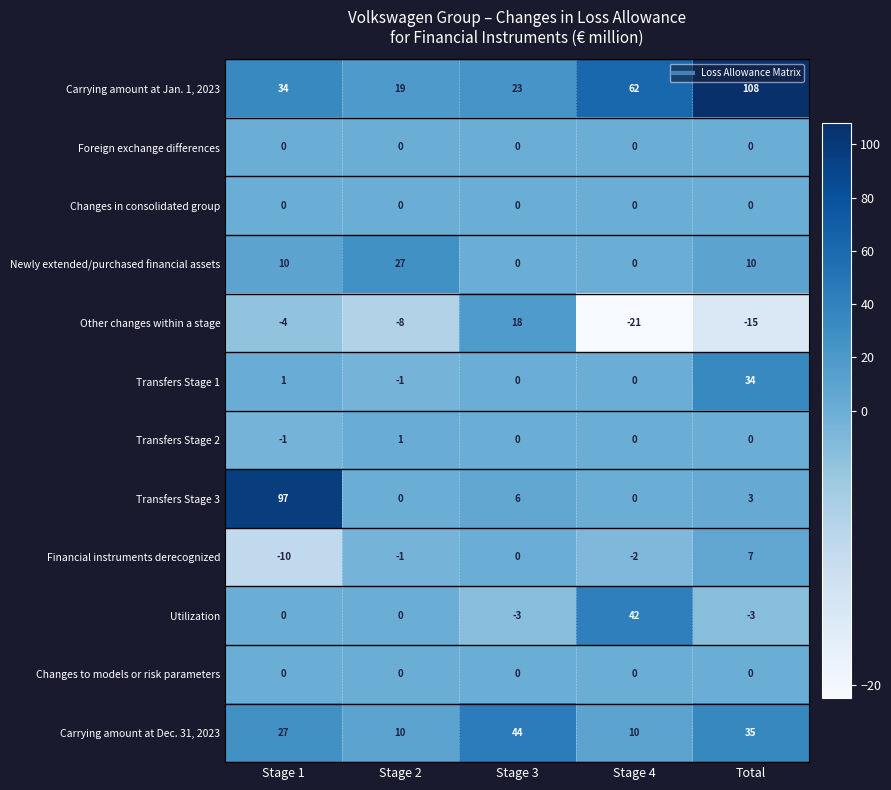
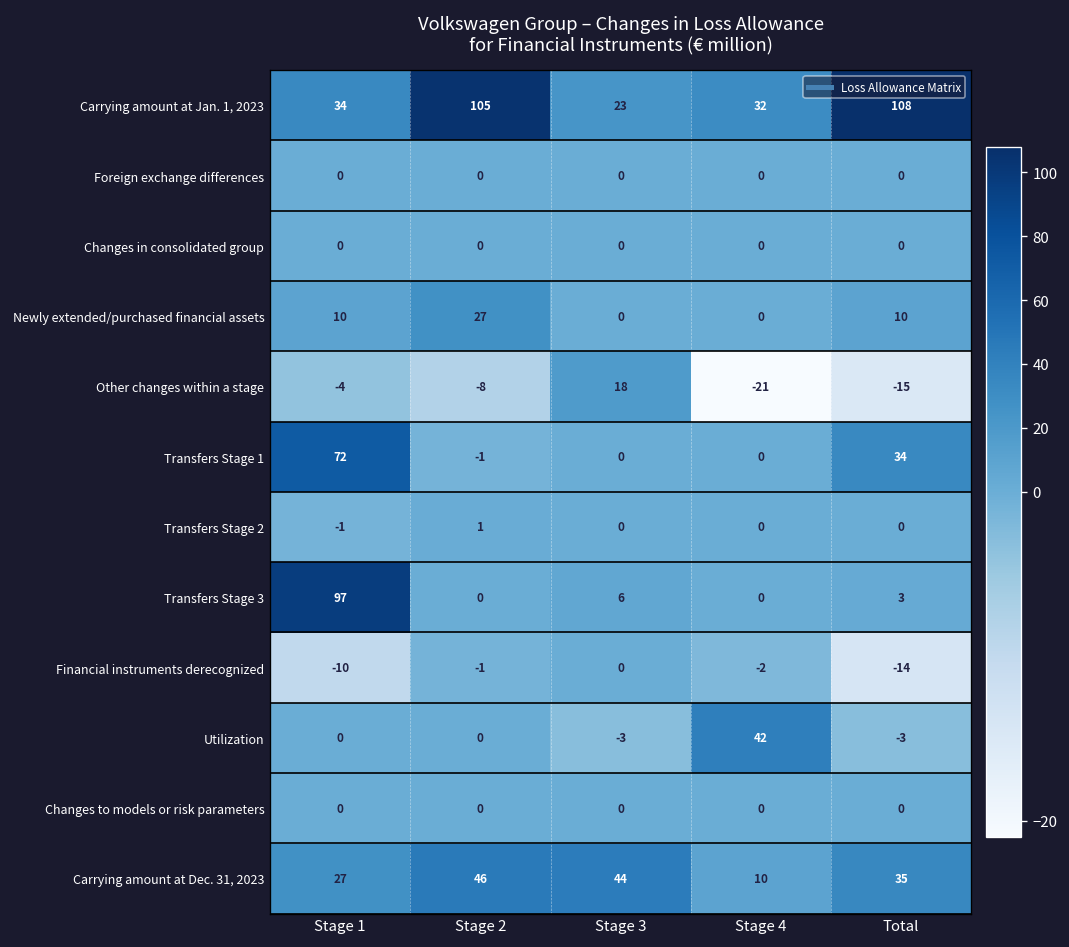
Carrying amount at Jan. 1, 2023, Stage 2: 19 -> 105
Carrying amount at Jan. 1, 2023, Stage 4: 62 -> 32
Transfers Stage 1, Stage 1: 1 -> 72
Financial instruments derecognized, Total: 7 -> -14
Carrying amount at Dec. 31, 2023, Stage 2: 10 -> 46
